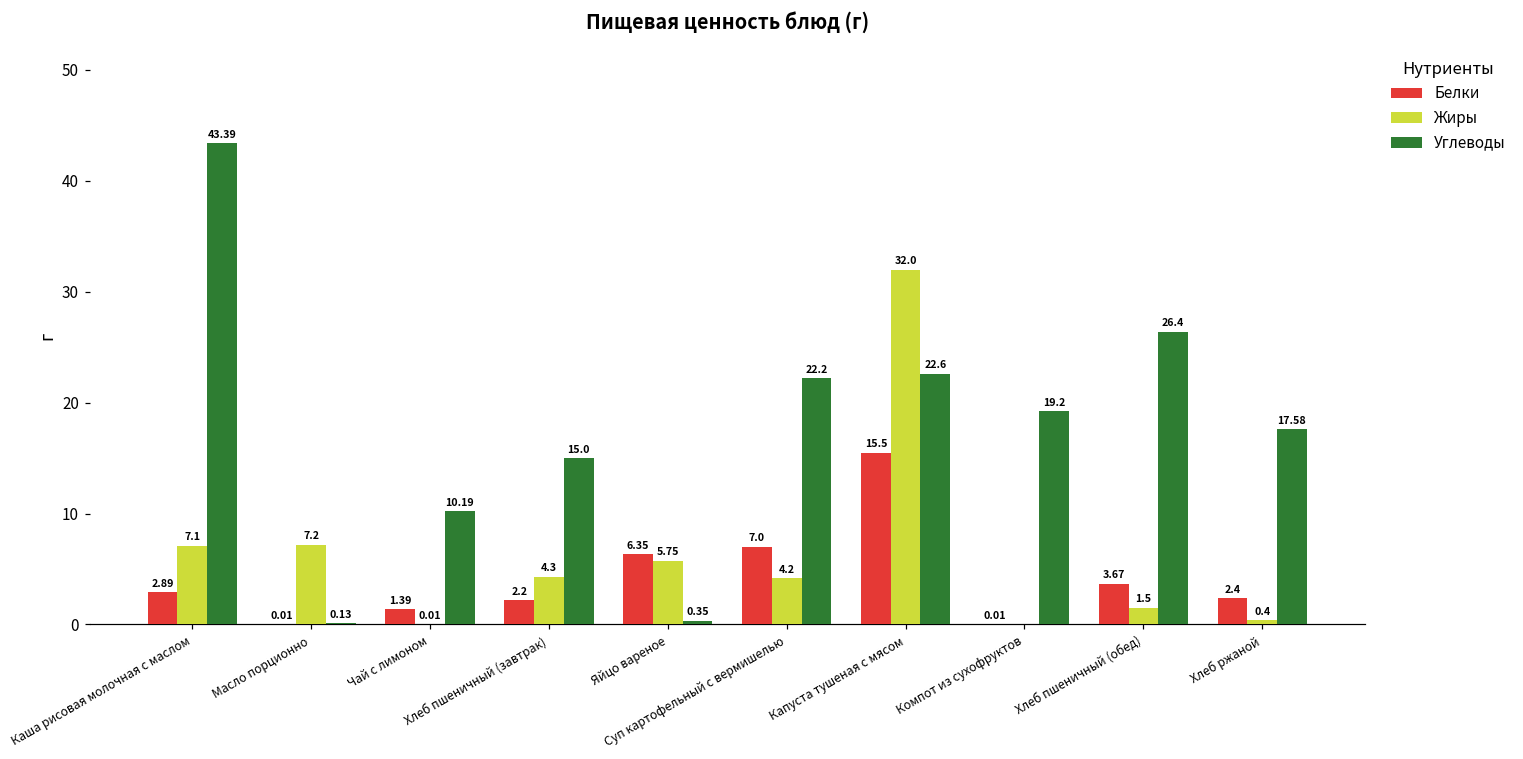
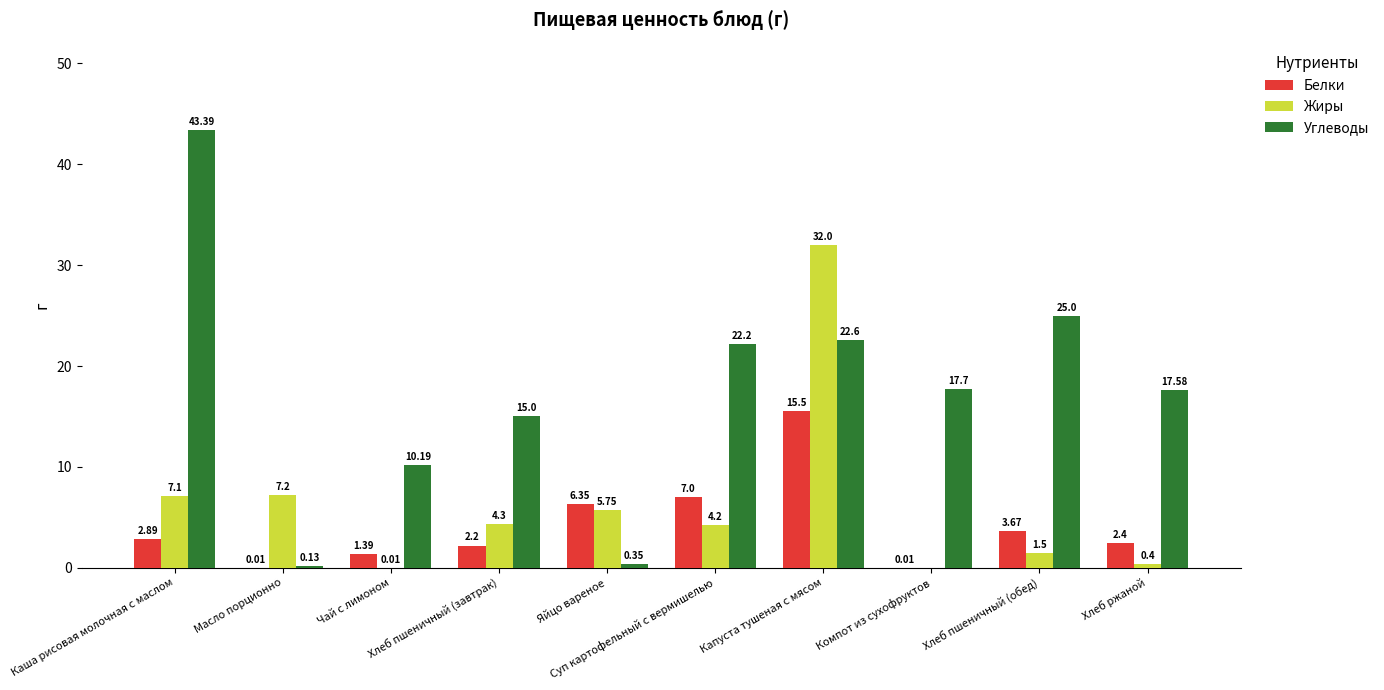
Углеводы, Компот из сухофруктов: 19.2 -> 17.7
Углеводы, Хлеб пшеничный (обед): 26.4 -> 25.0
